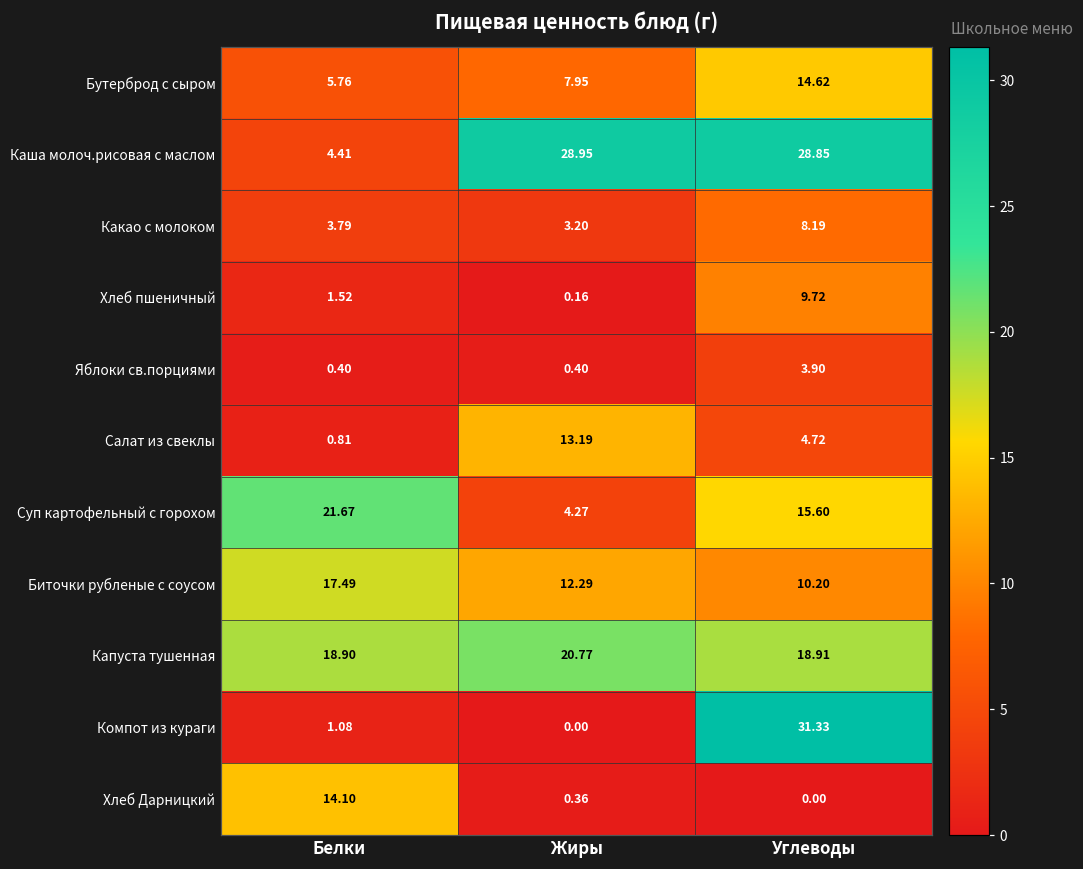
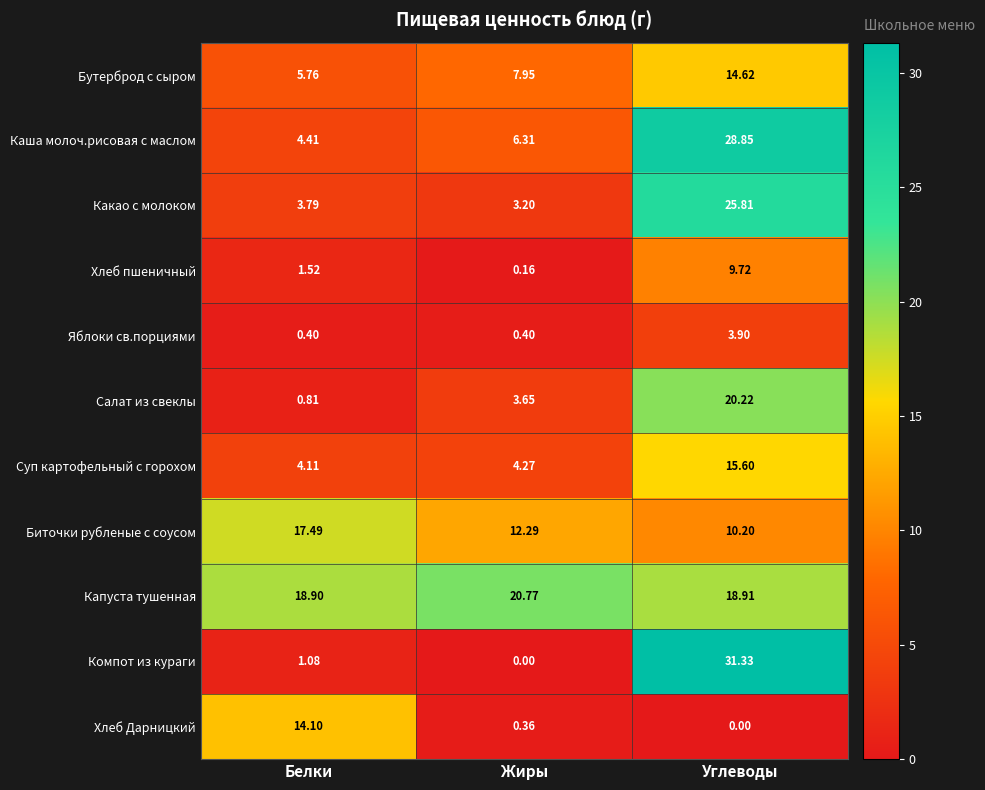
Каша молоч.рисовая с маслом, Жиры: 28.95 -> 6.31
Какао с молоком, Углеводы: 8.19 -> 25.81
Салат из свеклы, Жиры: 13.19 -> 3.65
Салат из свеклы, Углеводы: 4.72 -> 20.22
Суп картофельный с горохом, Белки: 21.67 -> 4.11
